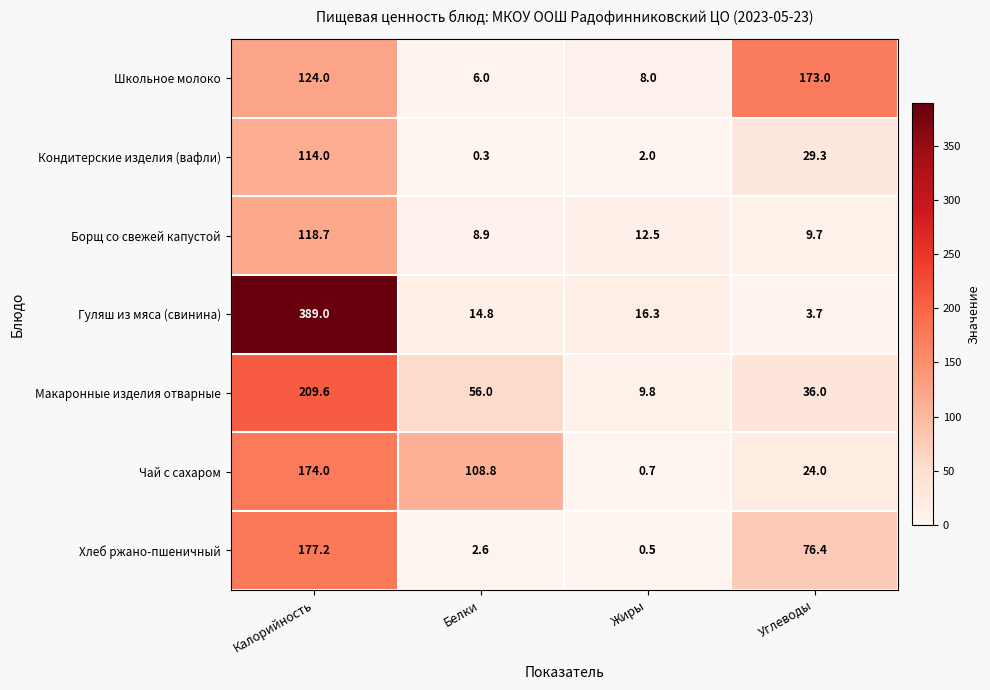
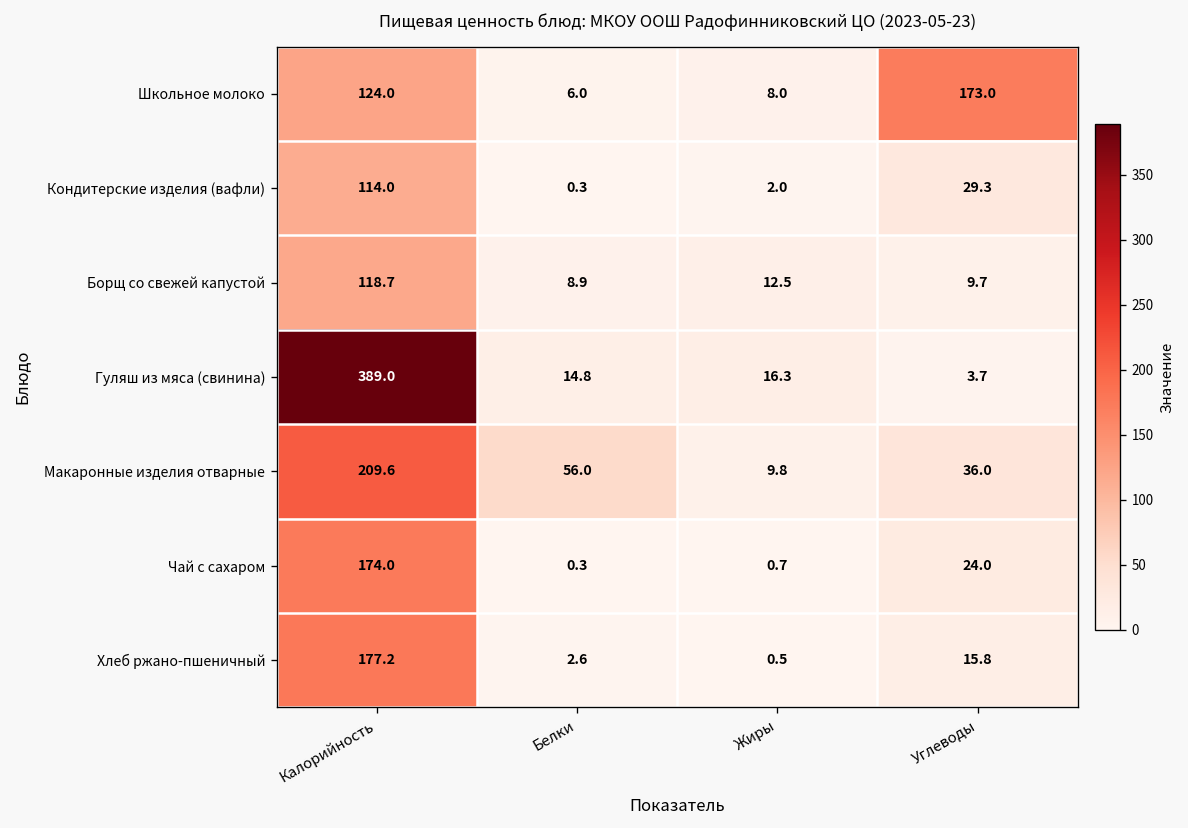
Чай с сахаром, Белки: 108.8 -> 0.3
Хлеб ржано-пшеничный, Углеводы: 76.4 -> 15.8
